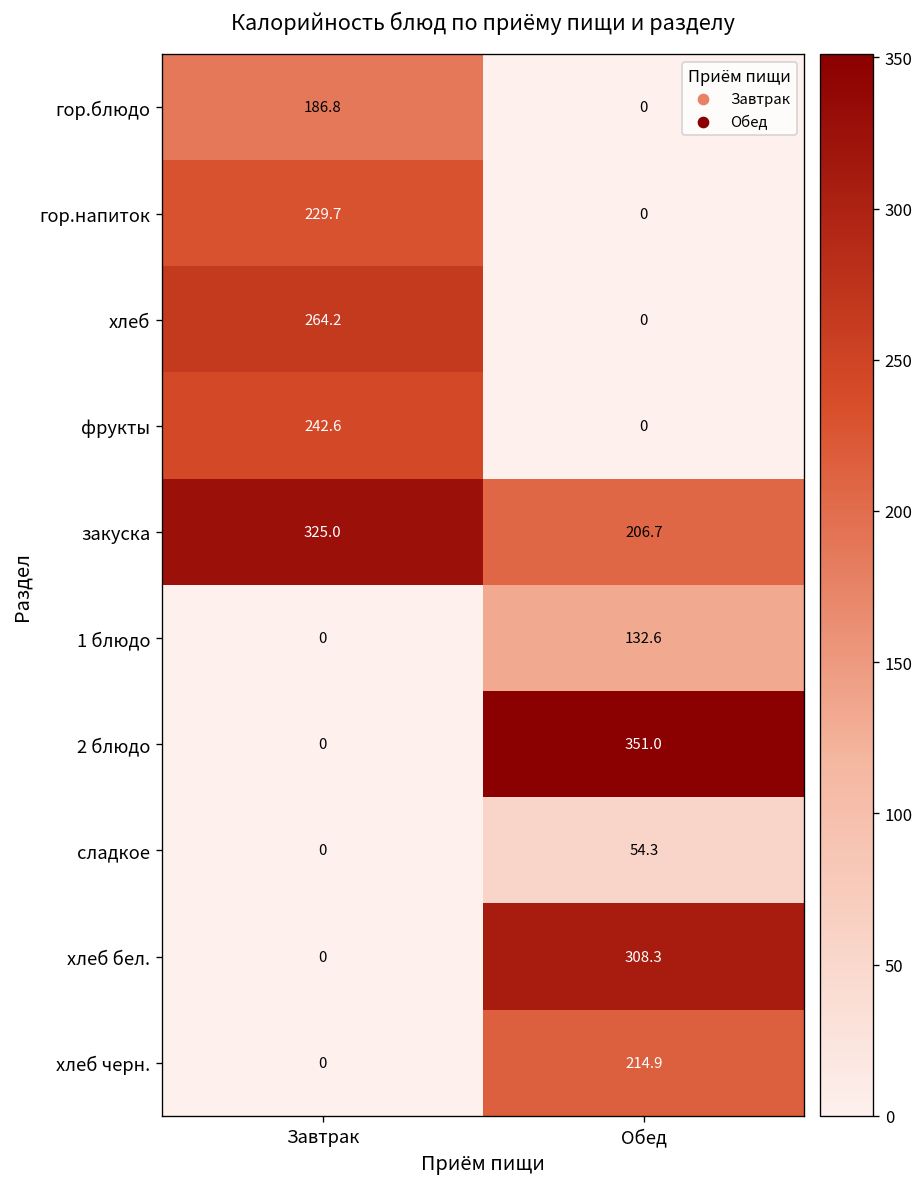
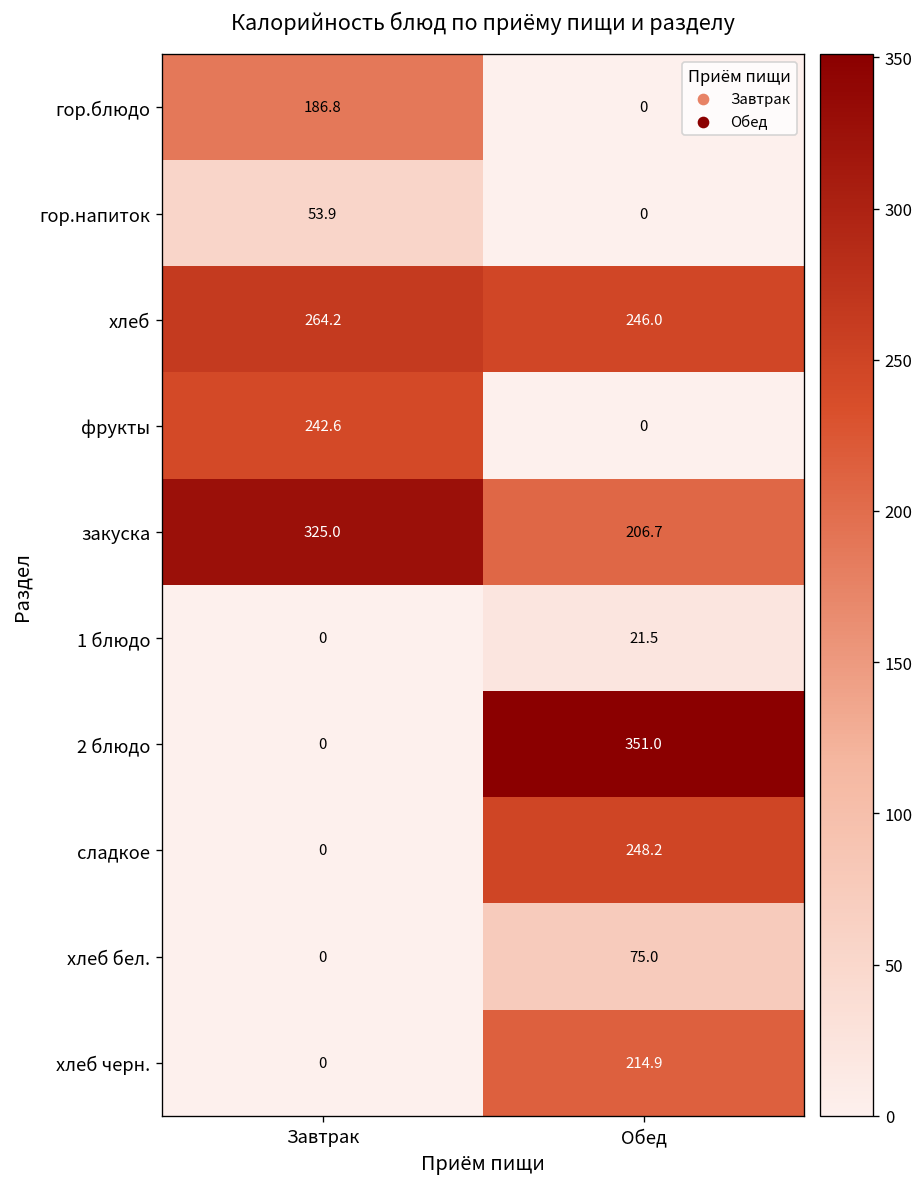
гор.напиток, Завтрак: 229.7 -> 53.9
хлеб, Обед: 0 -> 246.0
1 блюдо, Обед: 132.6 -> 21.5
сладкое, Обед: 54.3 -> 248.2
хлеб бел., Обед: 308.3 -> 75.0
